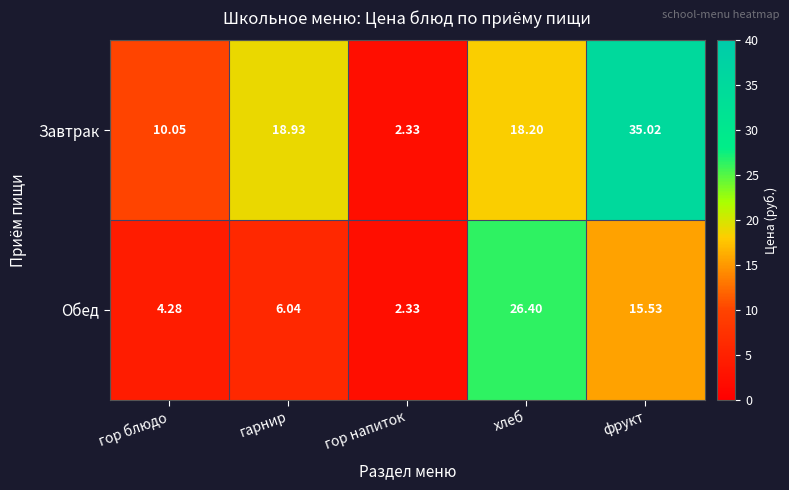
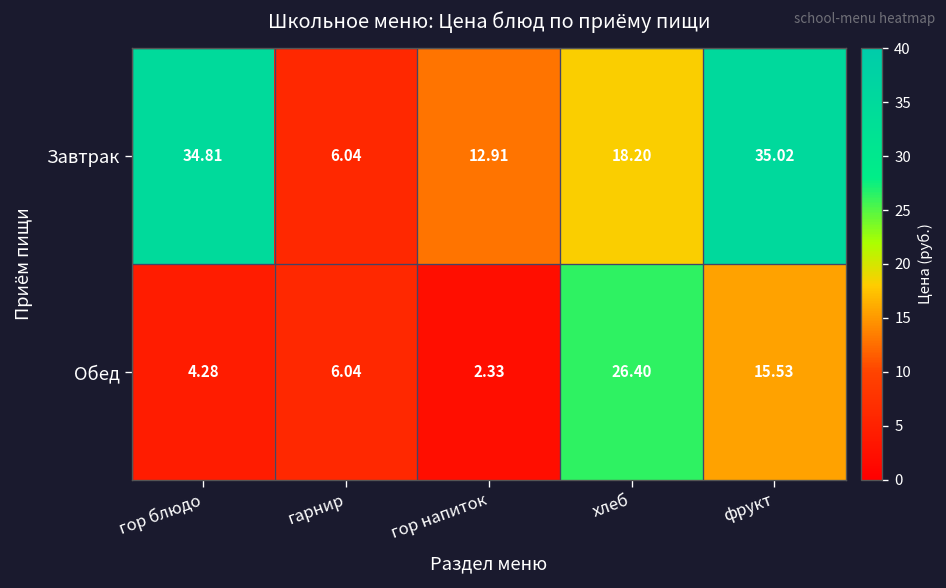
Завтрак, гор блюдо: 10.05 -> 34.81
Завтрак, гарнир: 18.93 -> 6.04
Завтрак, гор напиток: 2.33 -> 12.91
